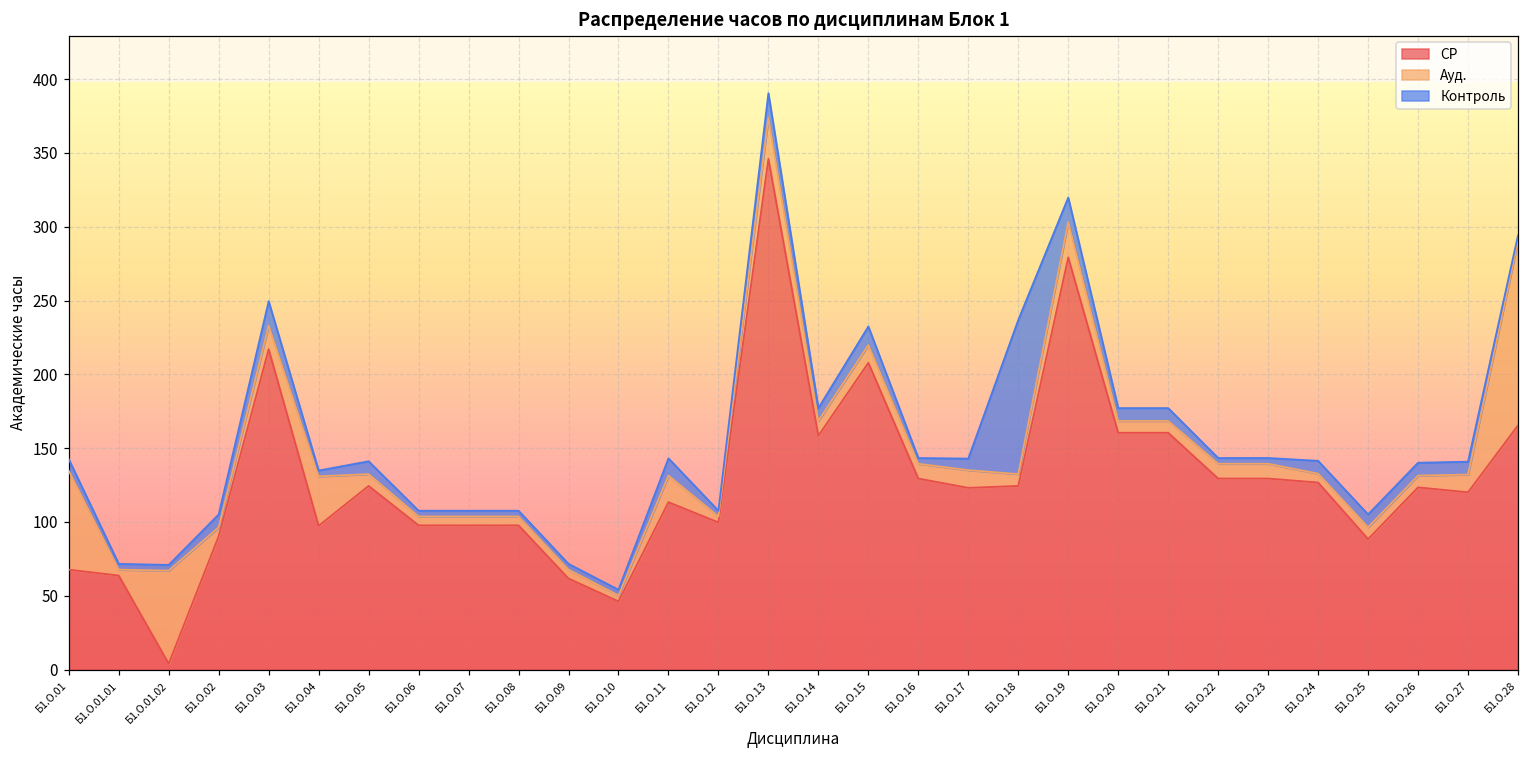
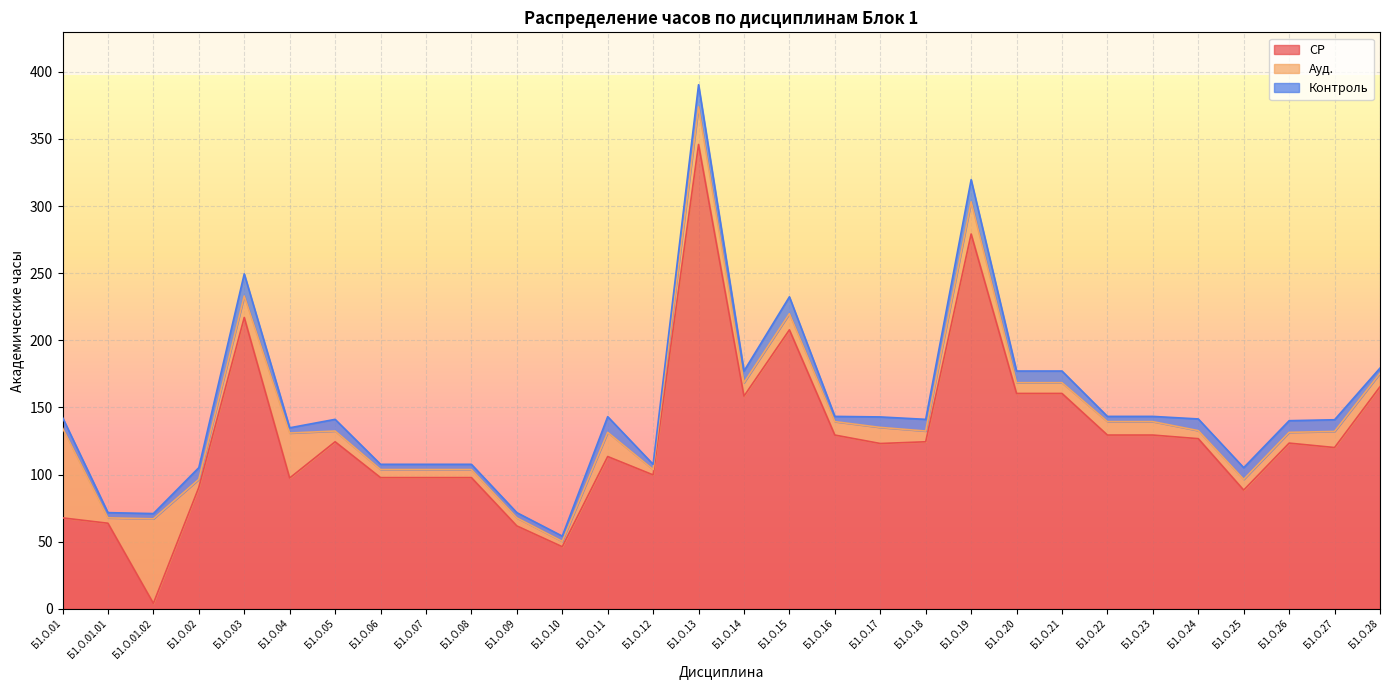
Контроль, Б1.О.18: 104 -> 9
Ауд., Б1.О.28: 125 -> 10
